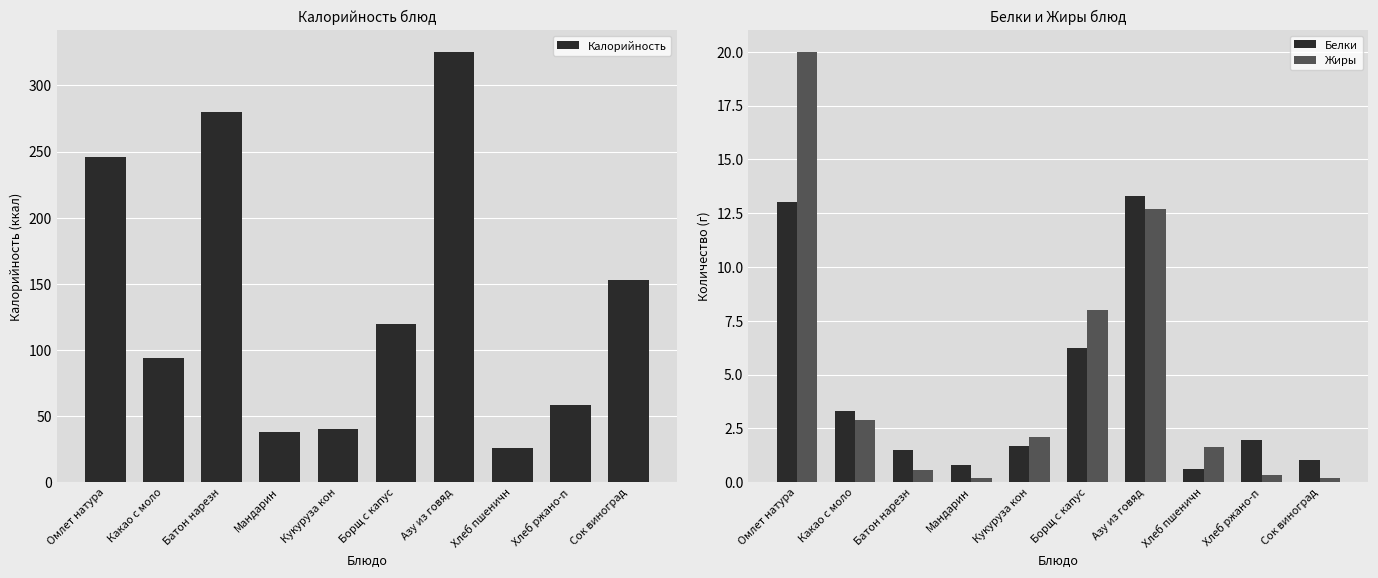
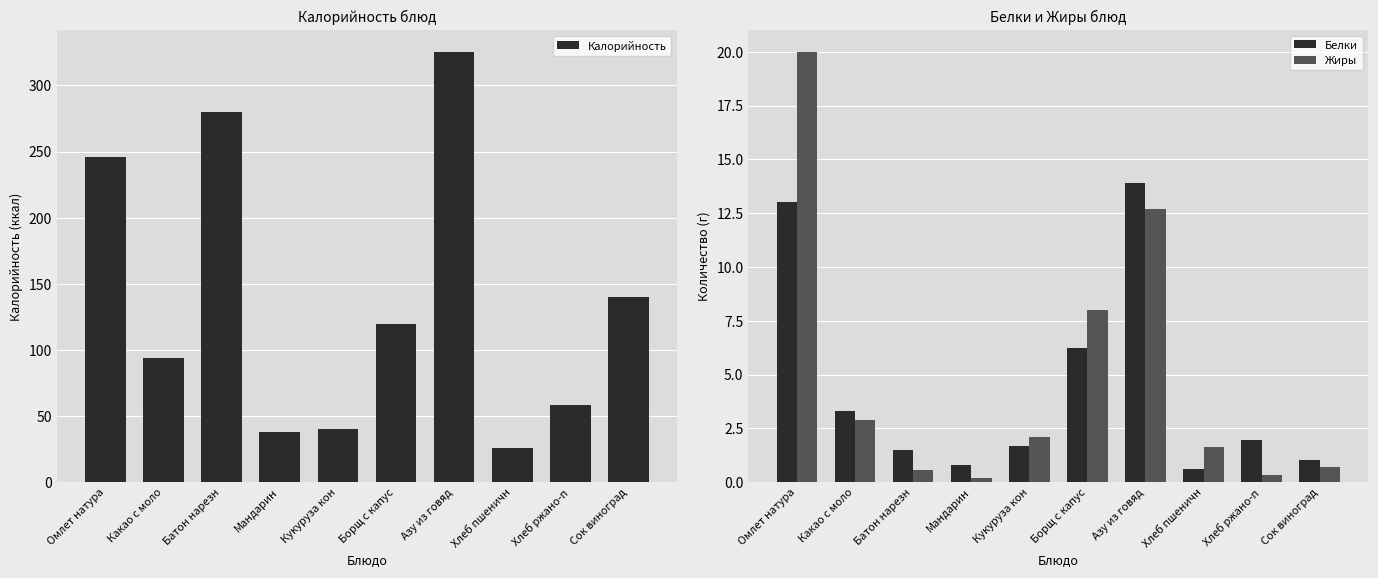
Калорийность блюд, Сок виноград: 153 -> 140
Белки и Жиры блюд, Белки, Азу из говяд: 13.3 -> 13.9
Белки и Жиры блюд, Жиры, Сок виноград: 0.2 -> 0.7
